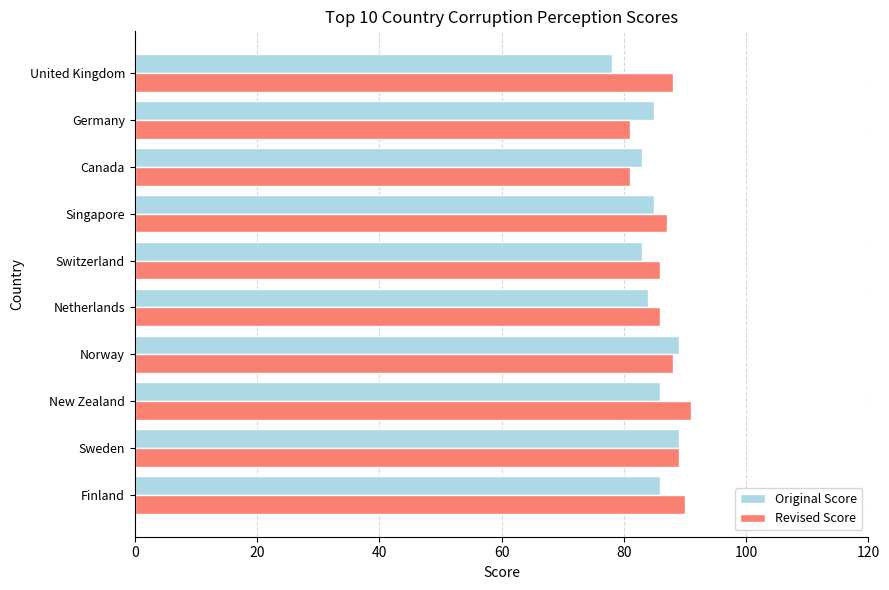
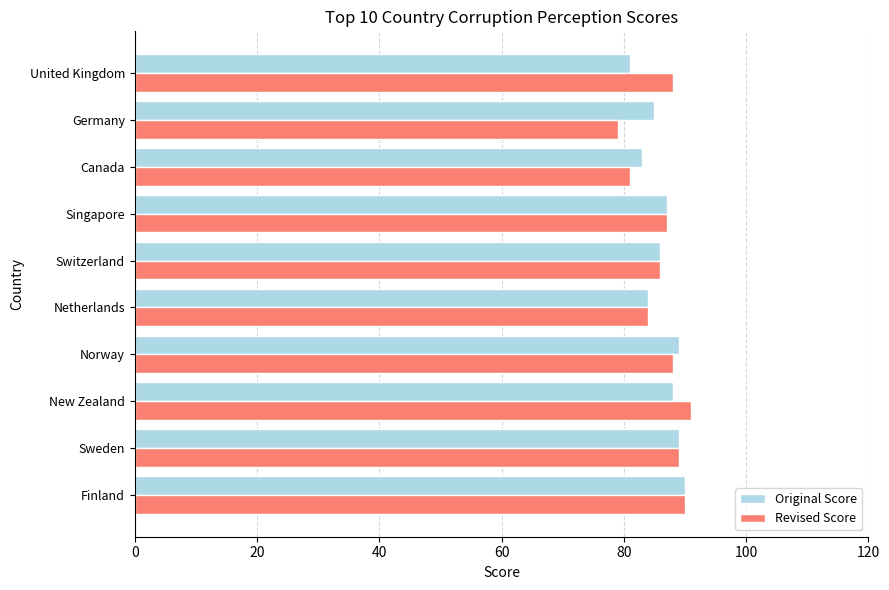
Original Score, United Kingdom: 78 -> 81
Revised Score, Germany: 81 -> 79
Original Score, Singapore: 85 -> 87
Original Score, Switzerland: 83 -> 86
Revised Score, Netherlands: 86 -> 84
Original Score, New Zealand: 86 -> 88
Original Score, Finland: 86 -> 90
